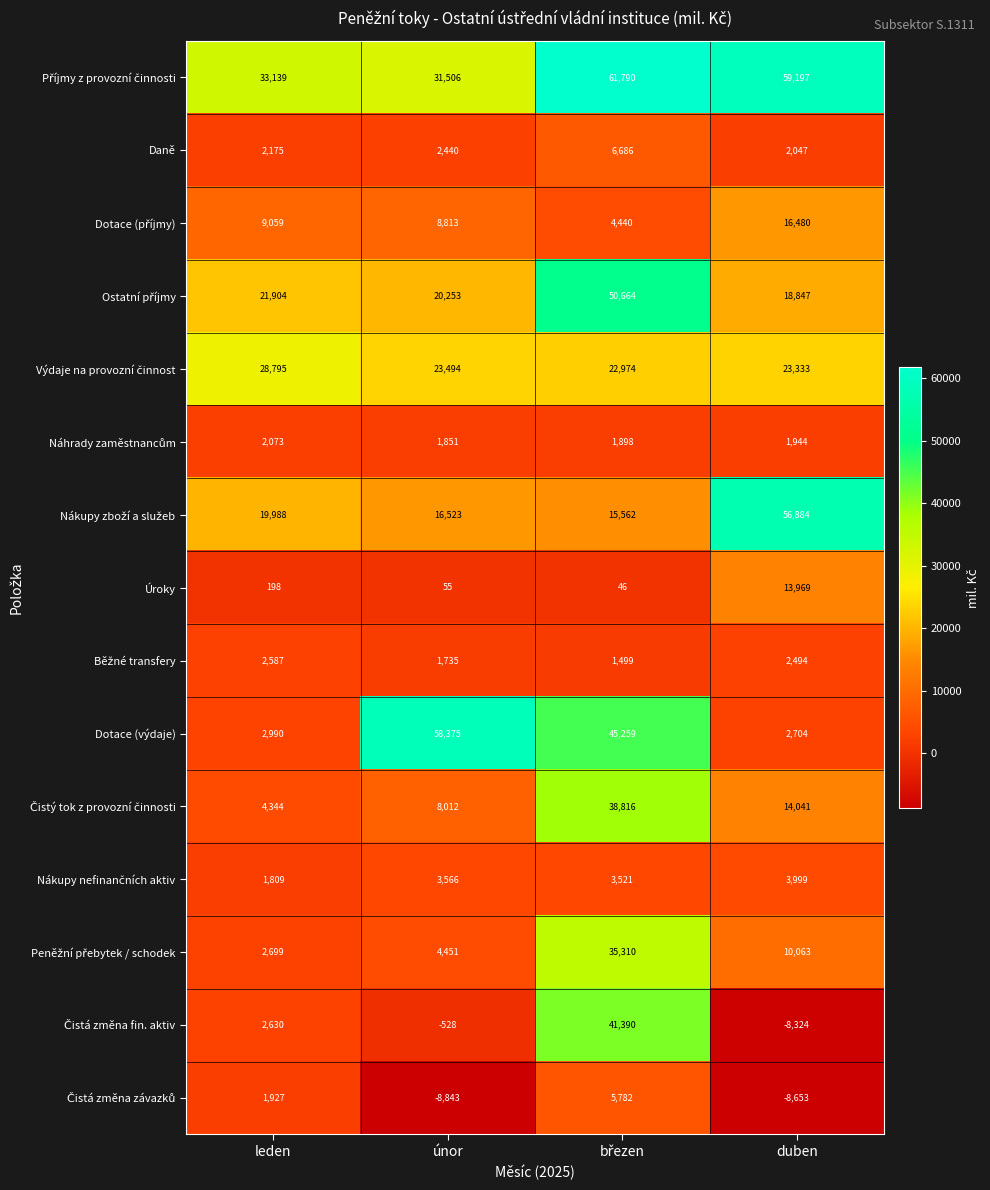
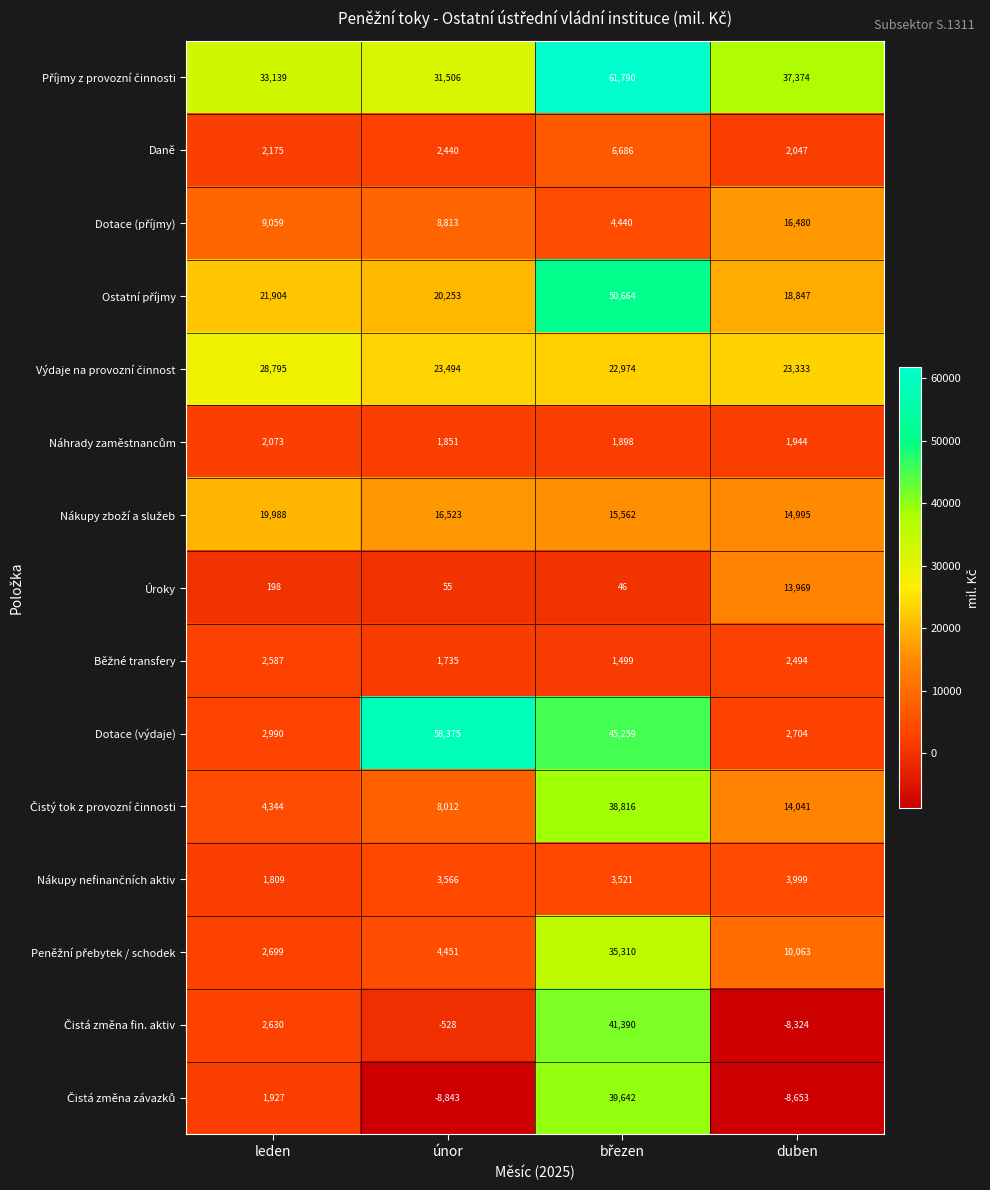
Příjmy z provozní činnosti, duben: 59,197 -> 37,374
Nákupy zboží a služeb, duben: 56,884 -> 14,995
Čistá změna závazků, březen: 5,782 -> 39,642
